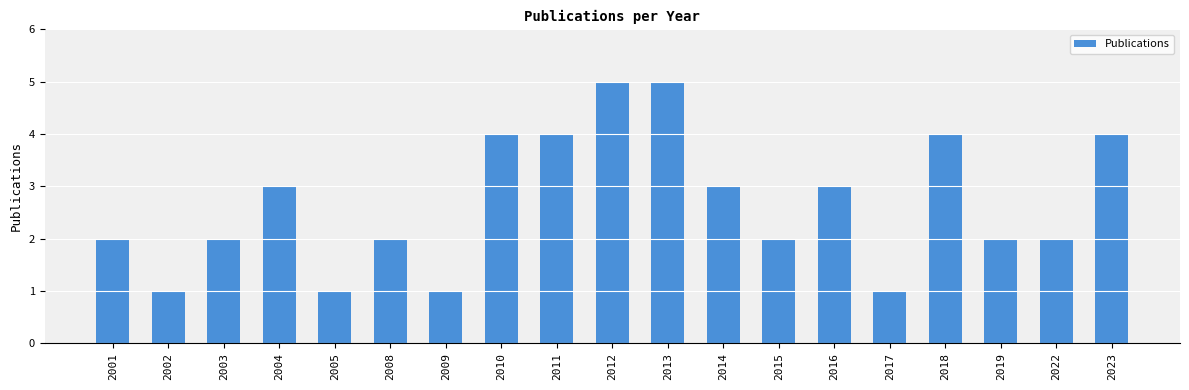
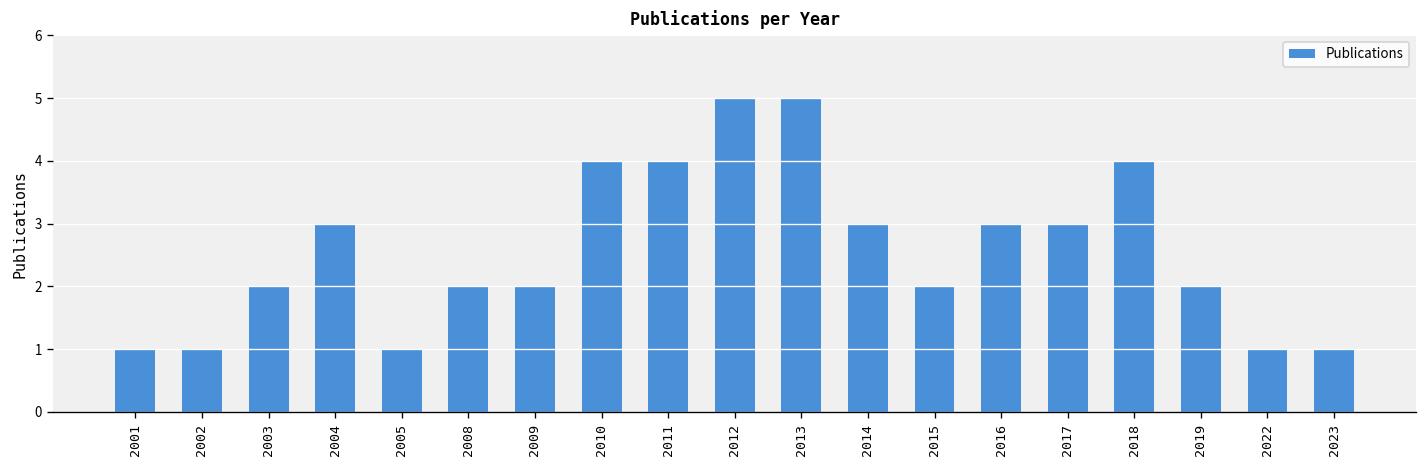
2001: 2 -> 1
2009: 1 -> 2
2017: 1 -> 3
2022: 2 -> 1
2023: 4 -> 1
